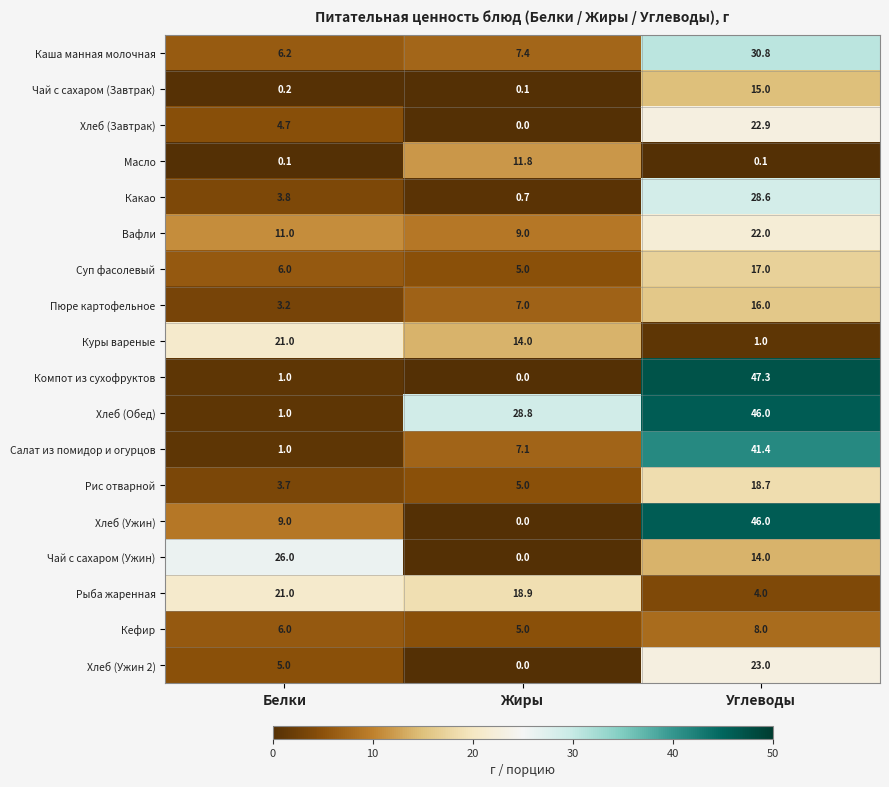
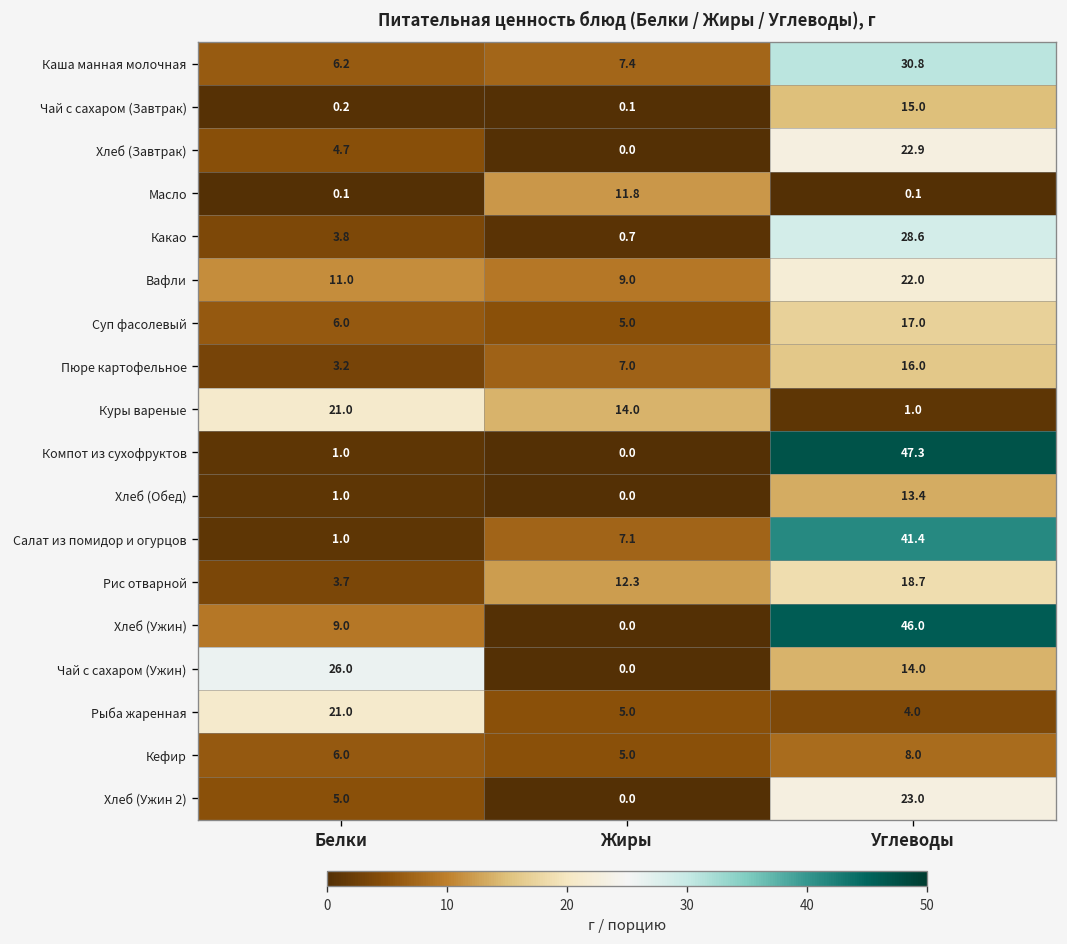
Хлеб (Обед), Жиры: 28.8 -> 0.0
Хлеб (Обед), Углеводы: 46.0 -> 13.4
Рис отварной, Жиры: 5.0 -> 12.3
Рыба жаренная, Жиры: 18.9 -> 5.0
